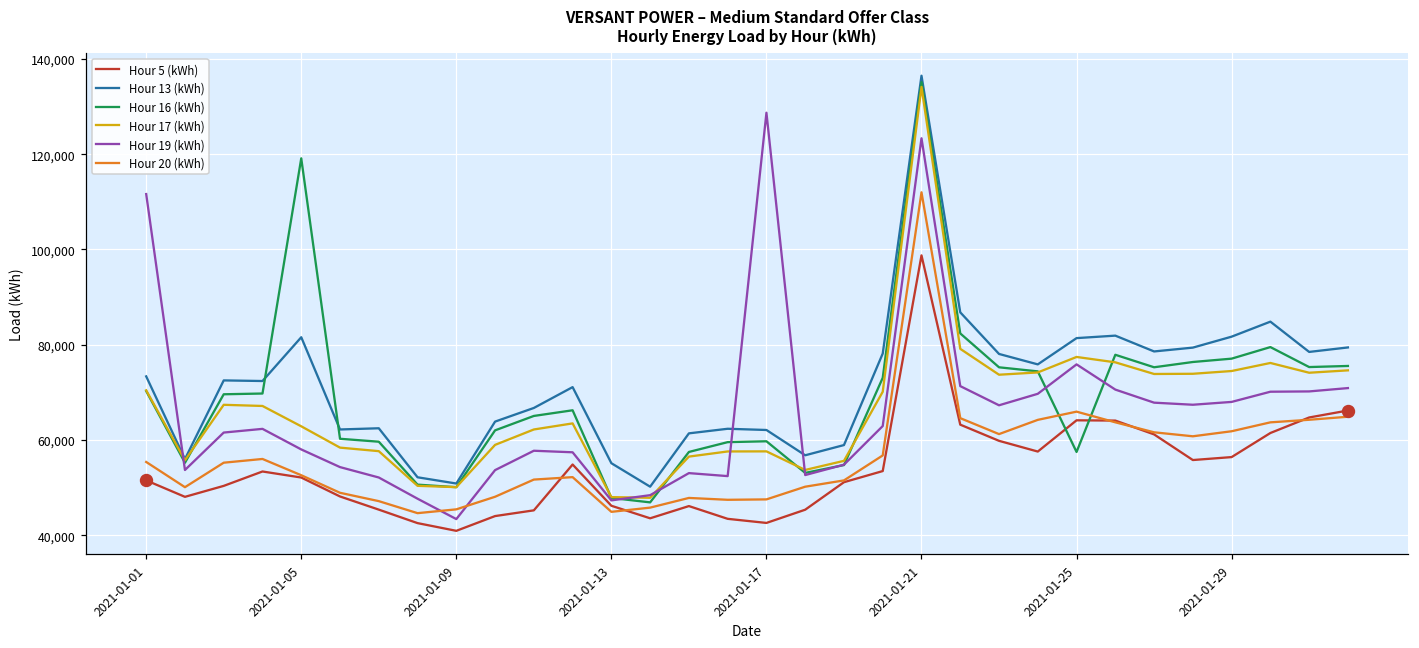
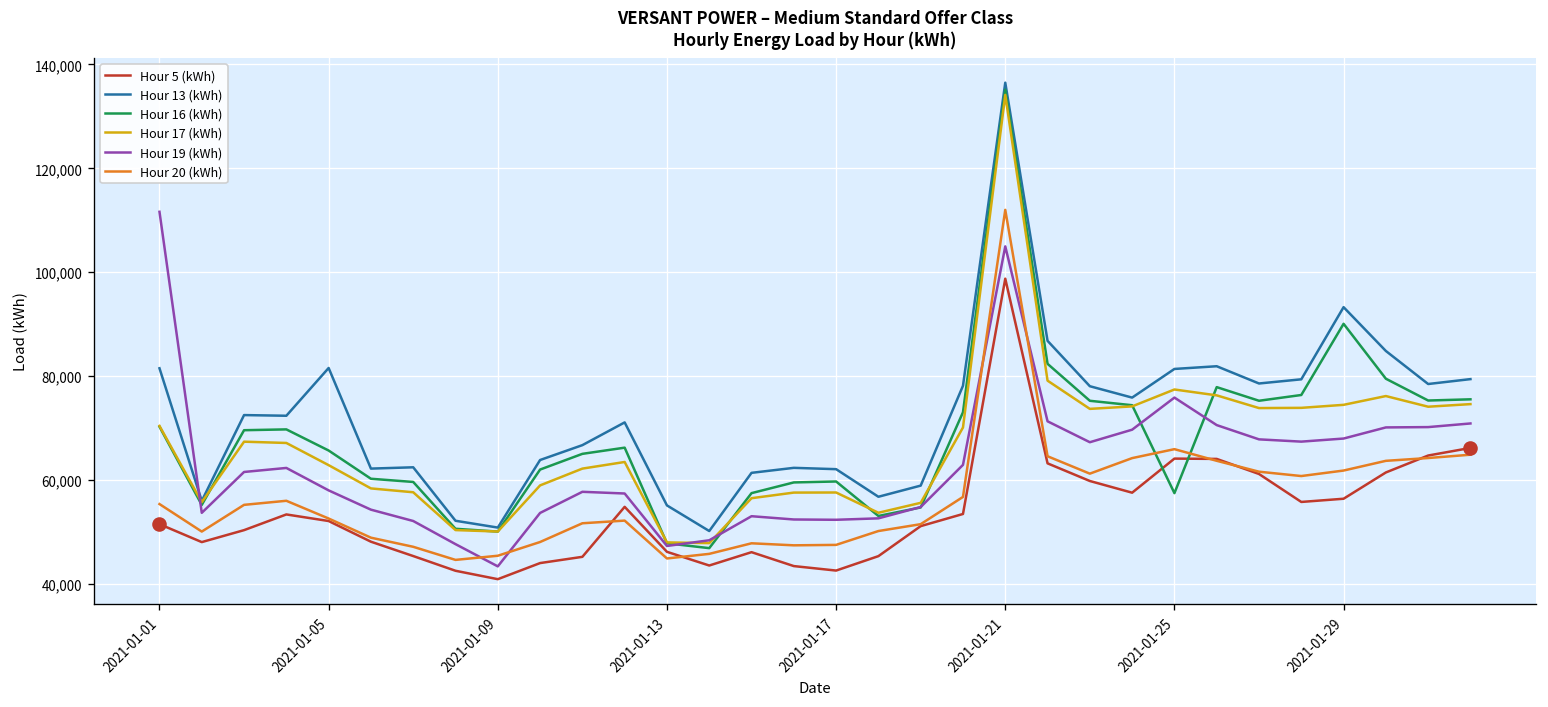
Hour 13 (kWh), 2021-01-01: 73,000 -> 82,000
Hour 16 (kWh), 2021-01-05: 119,000 -> 66,000
Hour 19 (kWh), 2021-01-17: 129,000 -> 52,000
Hour 19 (kWh), 2021-01-21: 123,000 -> 105,000
Hour 13 (kWh), 2021-01-29: 82,000 -> 93,000
Hour 16 (kWh), 2021-01-29: 77,000 -> 90,000
